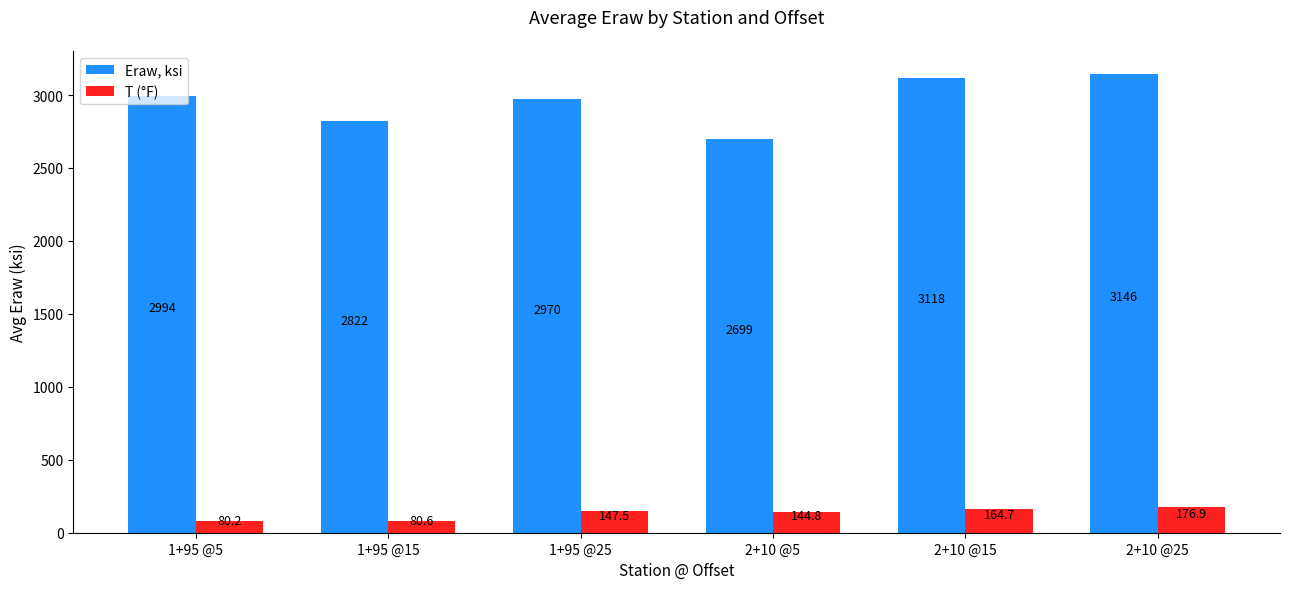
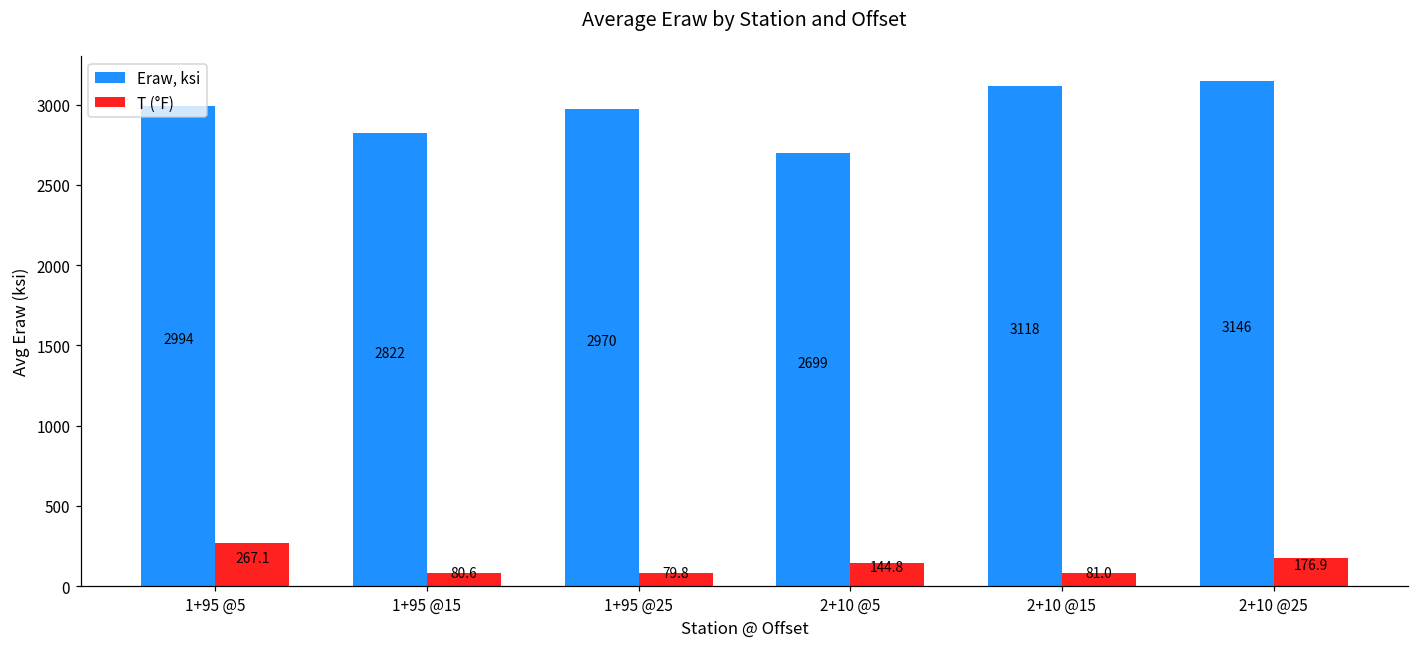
T (°F), 1+95 @5: 80.2 -> 267.1
T (°F), 1+95 @25: 147.5 -> 79.8
T (°F), 2+10 @15: 164.7 -> 81.0
